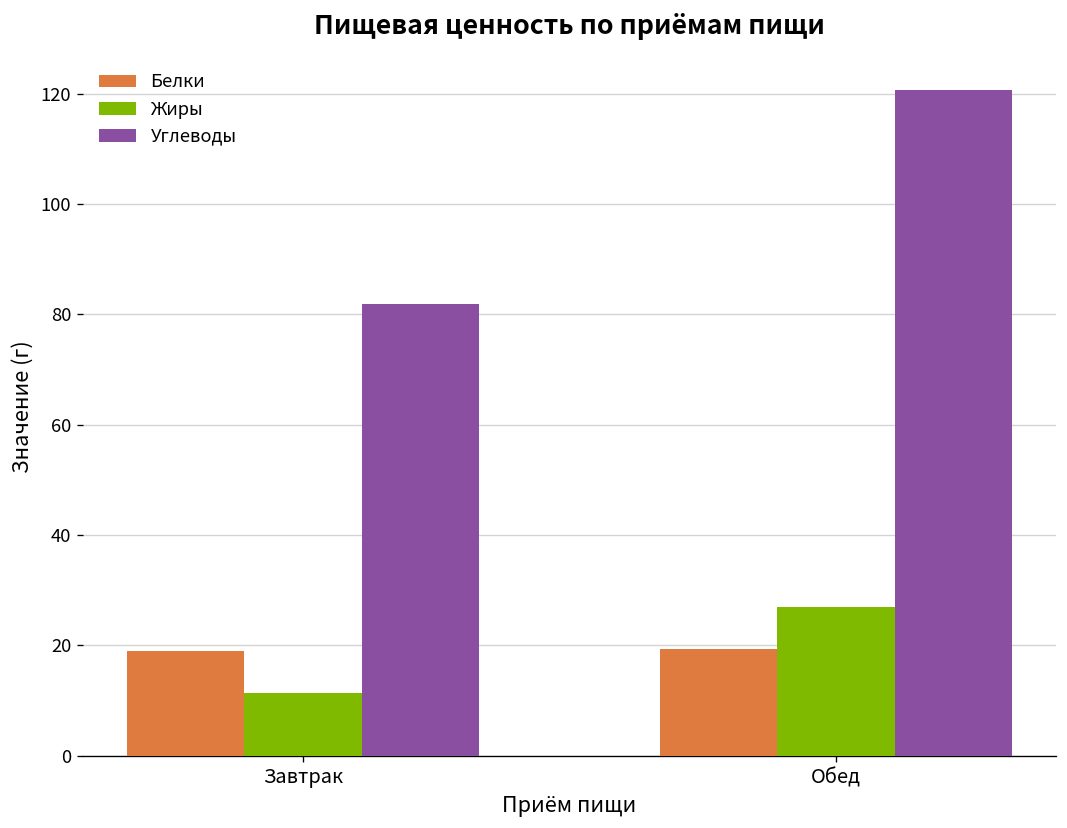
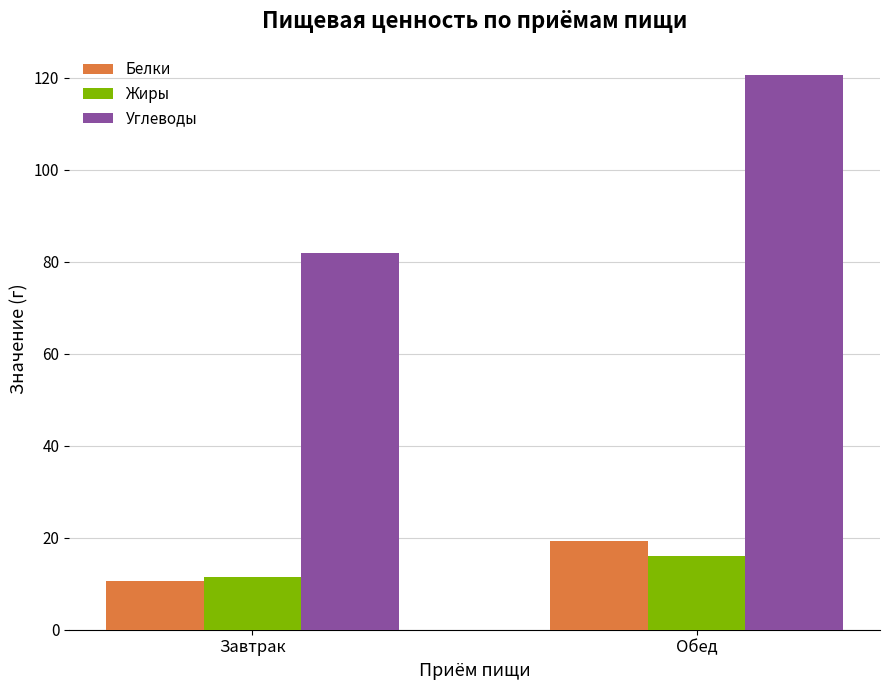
Белки, Завтрак: 19 -> 11
Жиры, Обед: 27 -> 16
